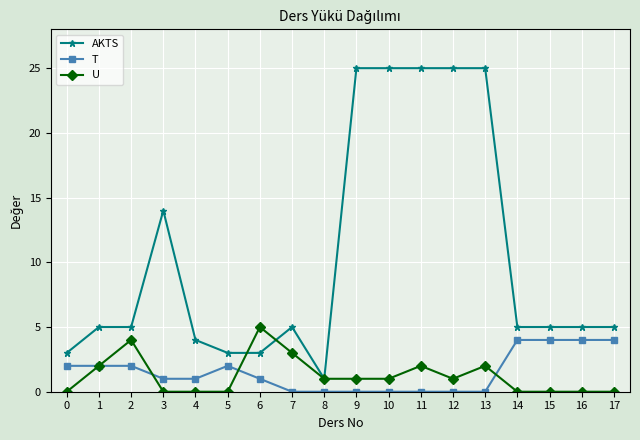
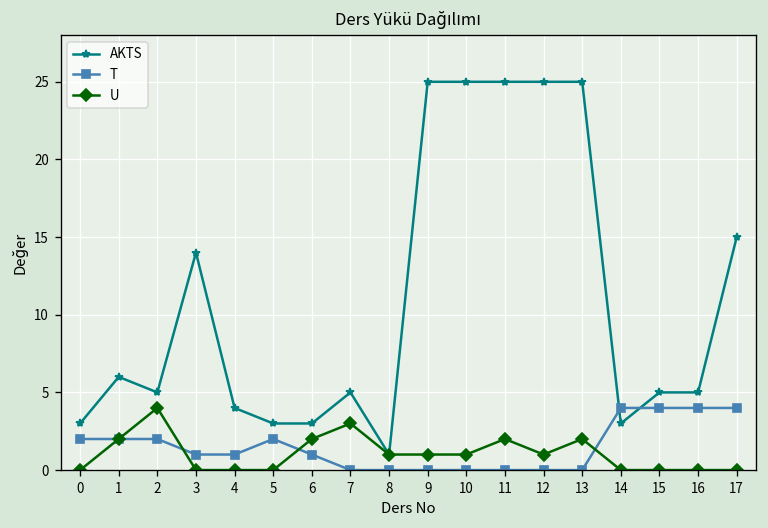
AKTS, 1: 5 -> 6
U, 6: 5 -> 2
AKTS, 14: 5 -> 3
AKTS, 17: 5 -> 15
